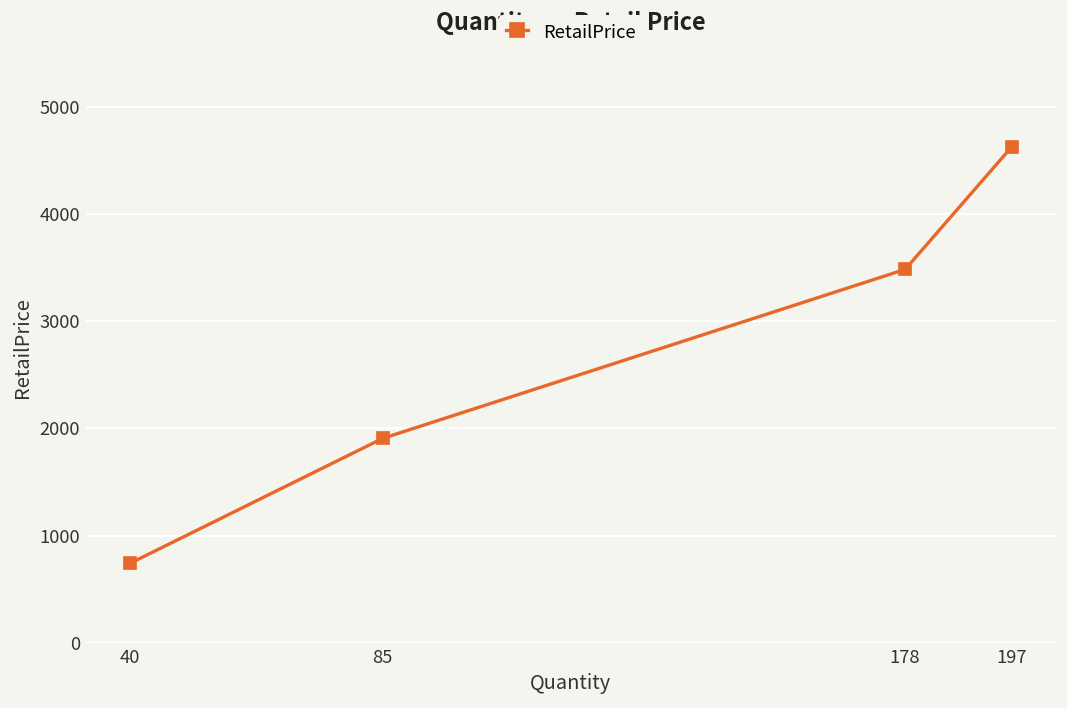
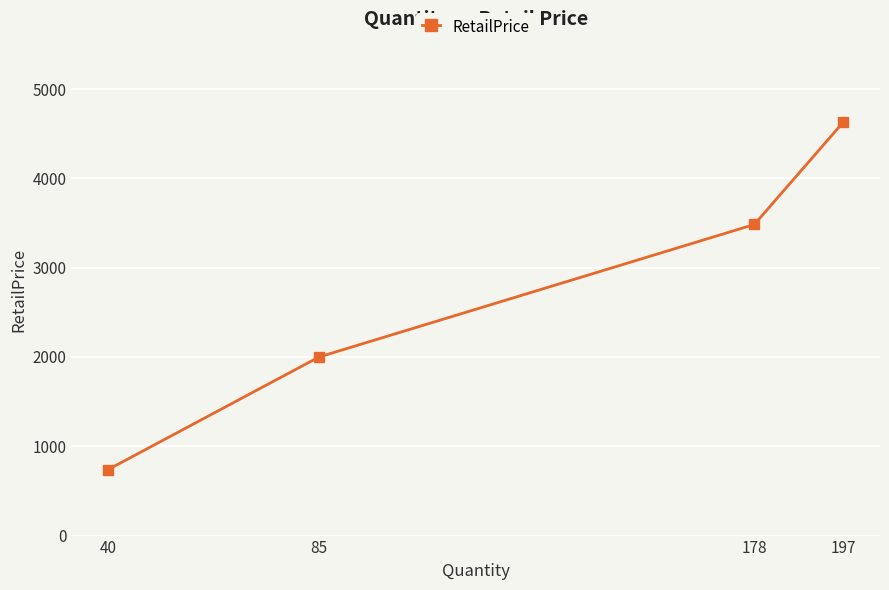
85: 1900 -> 2000
